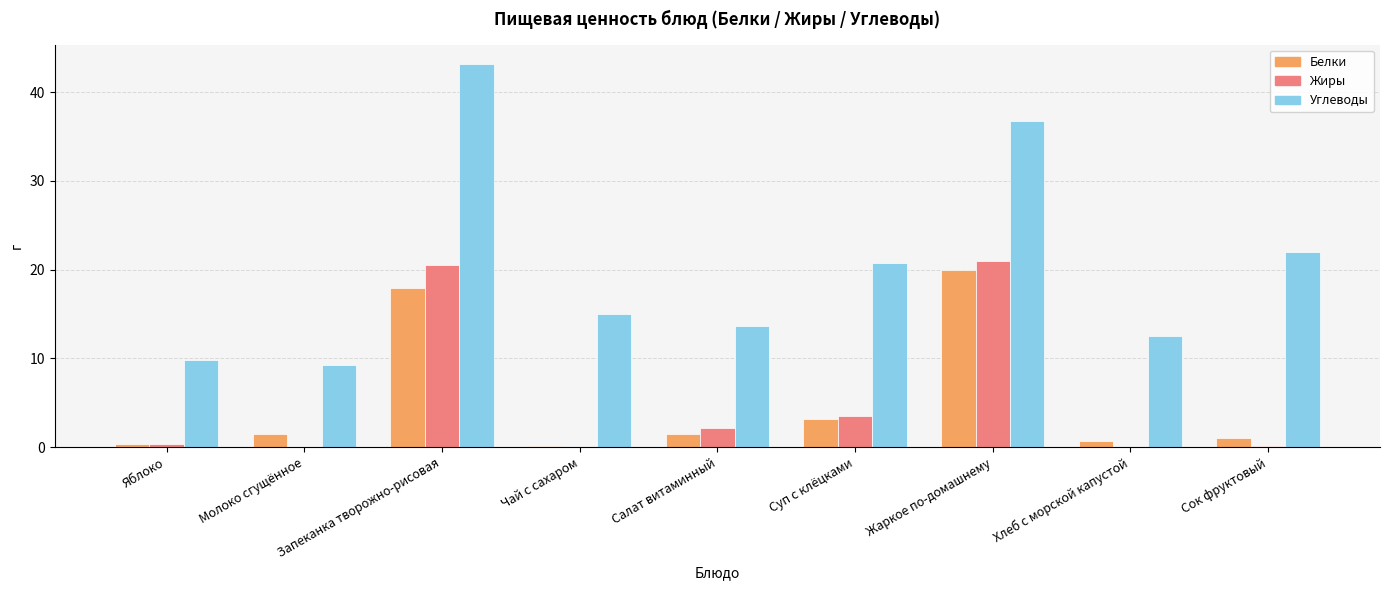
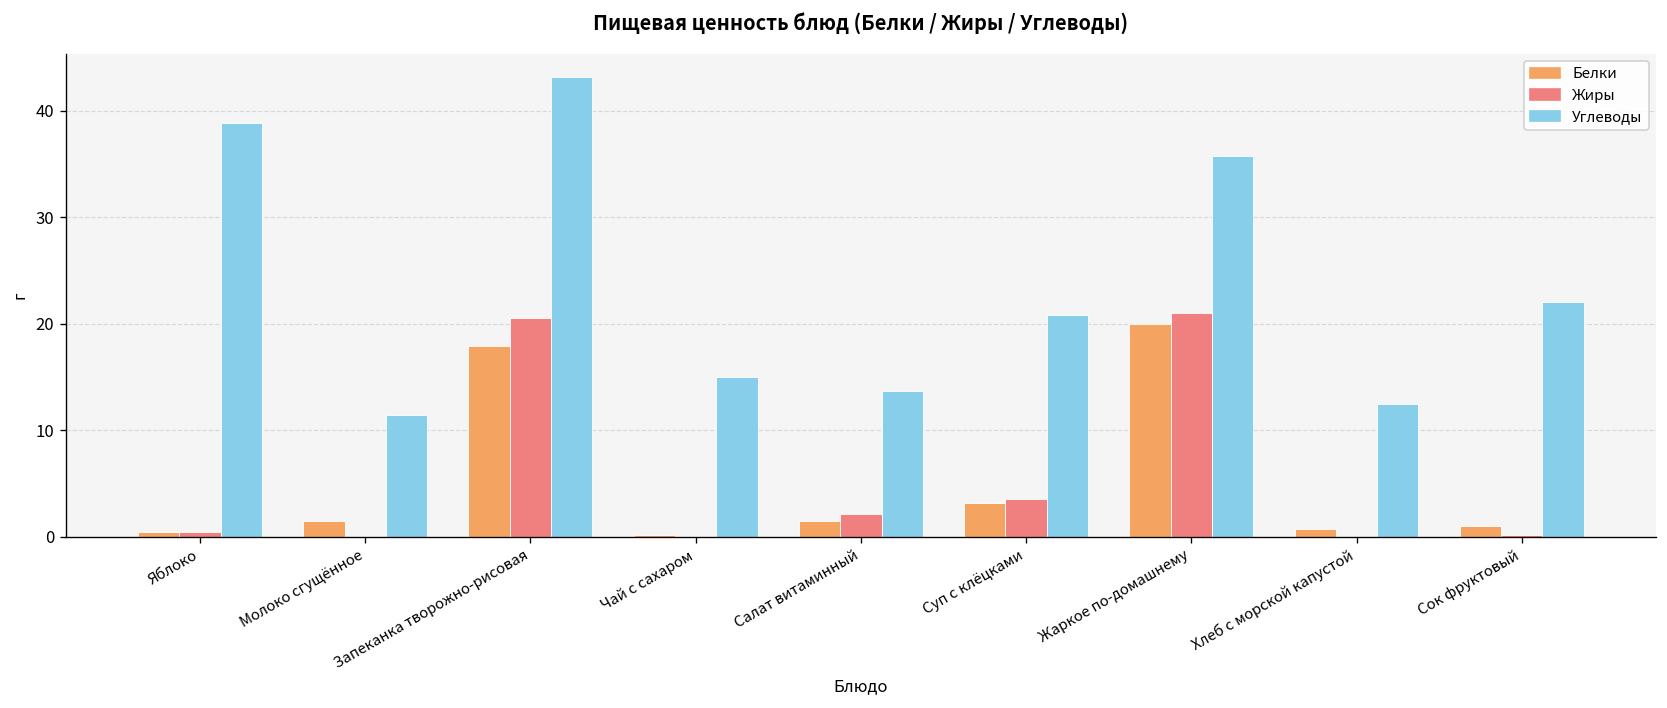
Углеводы, Яблоко: 10 -> 39
Углеводы, Молоко сгущённое: 9 -> 11
Углеводы, Жаркое по-домашнему: 37 -> 36
